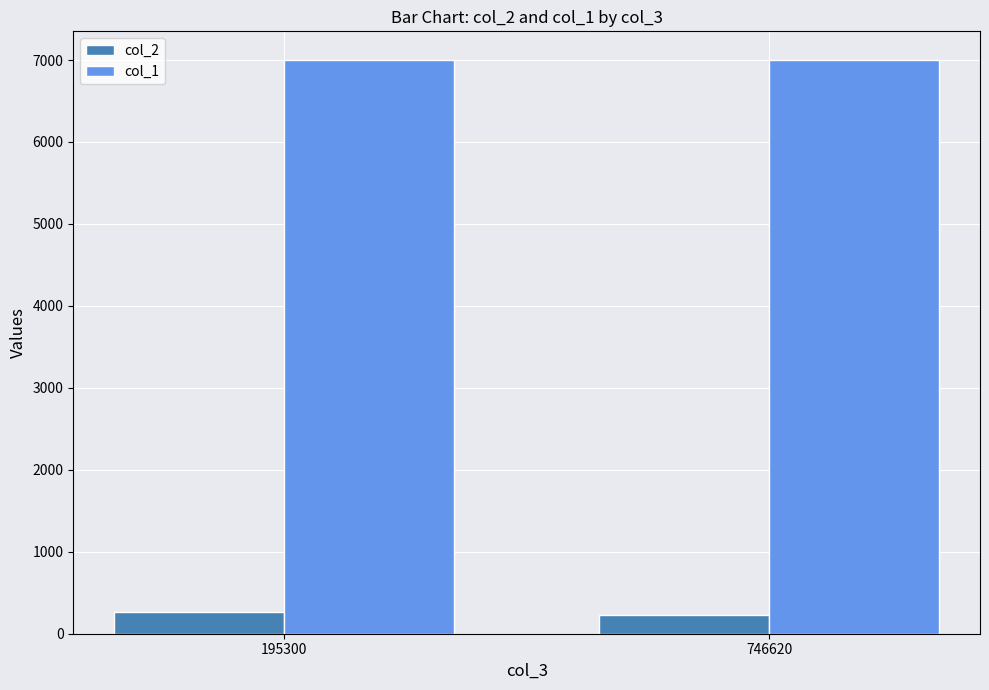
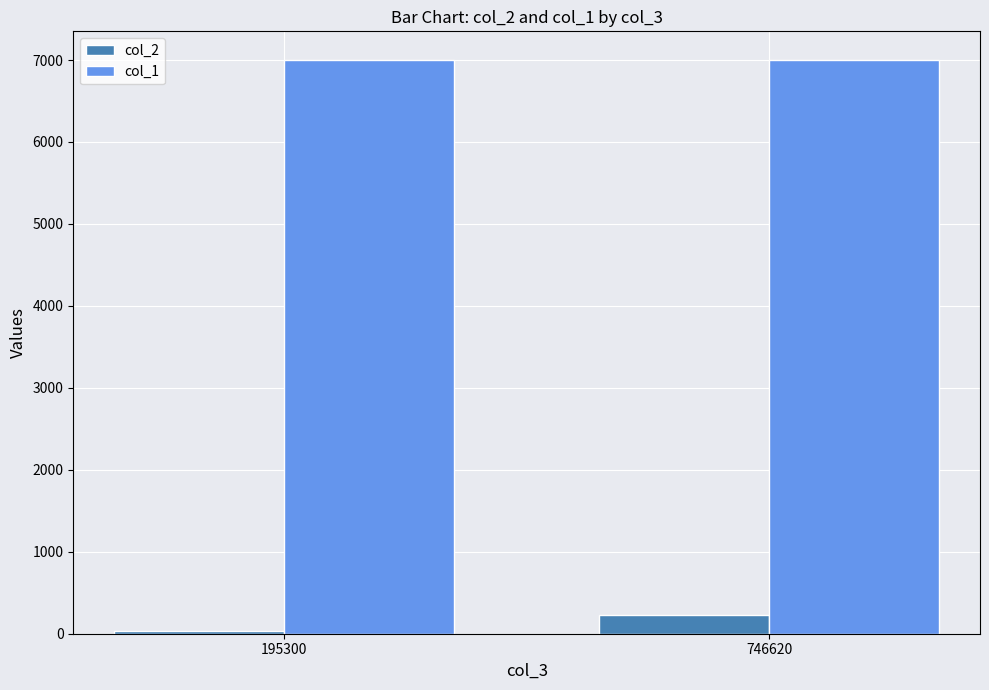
col_2, 195300: 300 -> 0
